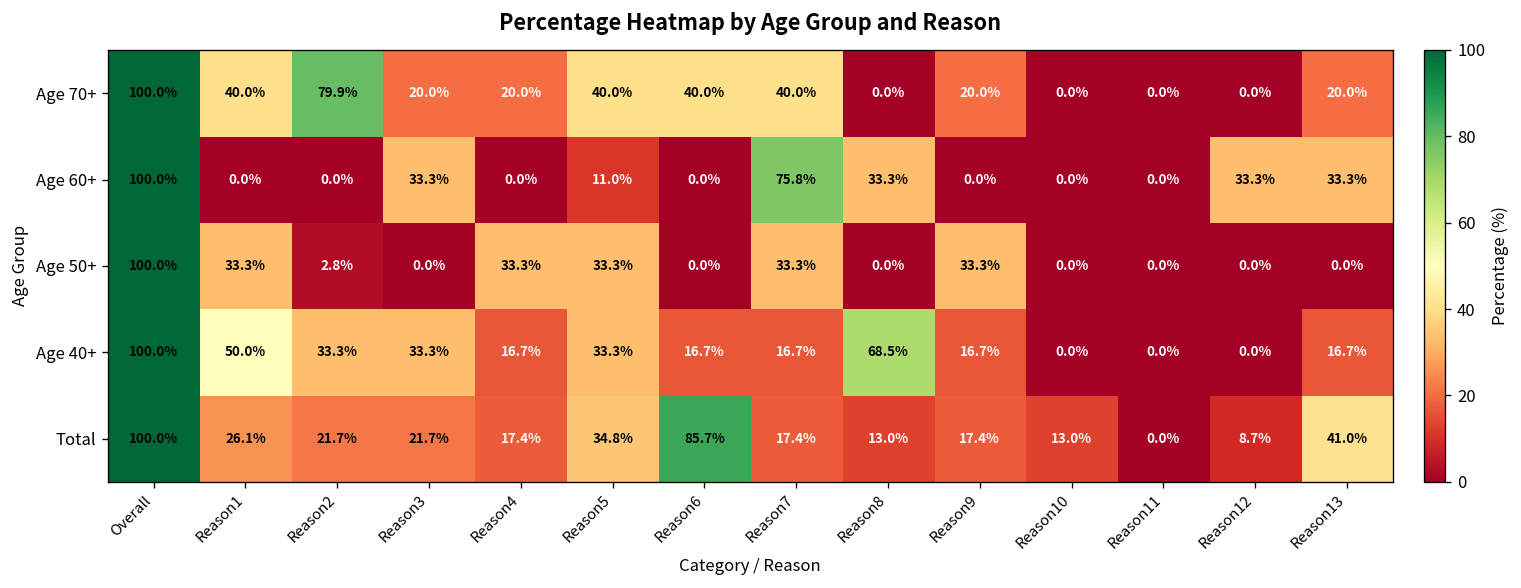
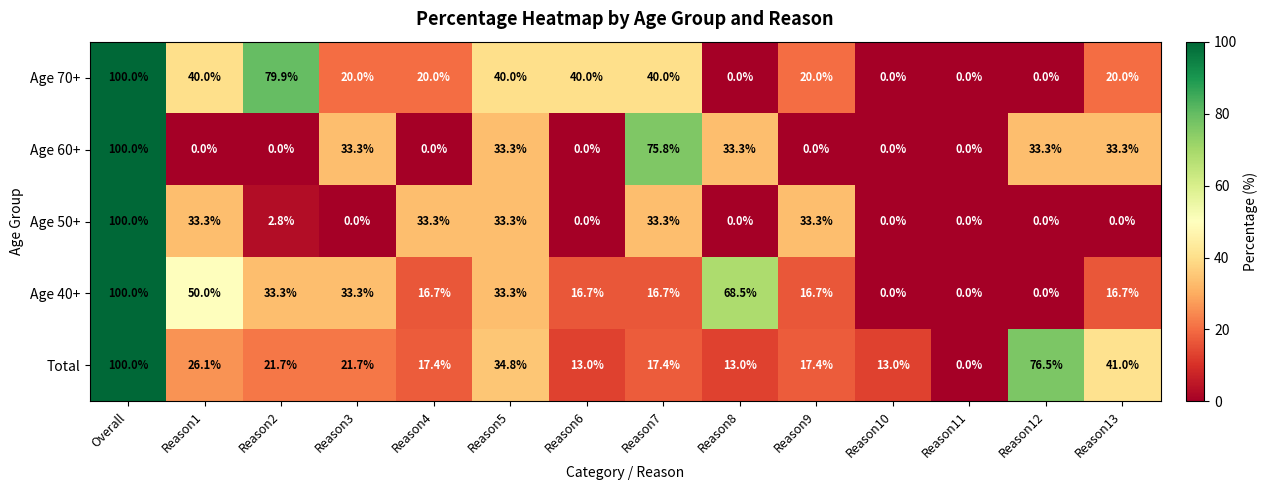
Age 60+, Reason5: 11.0% -> 33.3%
Total, Reason6: 85.7% -> 13.0%
Total, Reason12: 8.7% -> 76.5%
